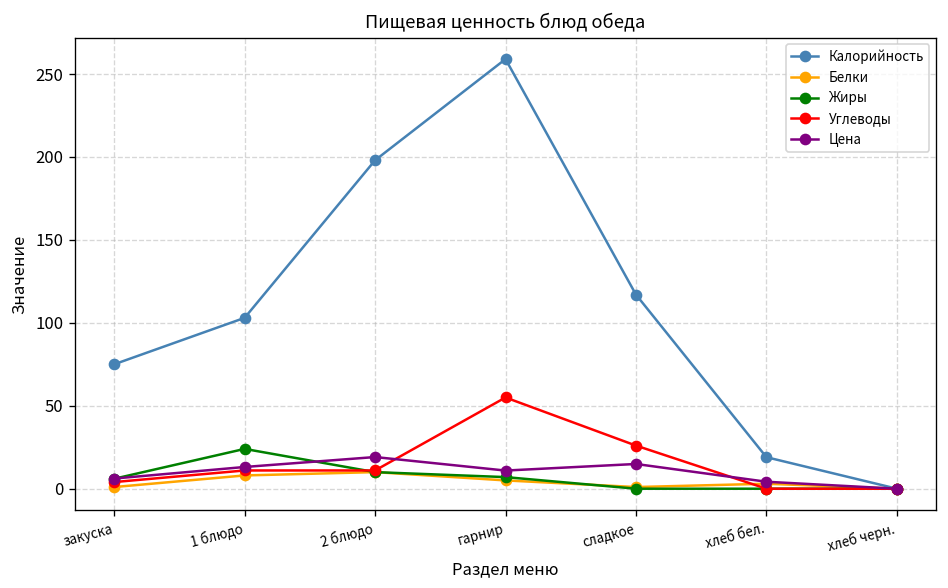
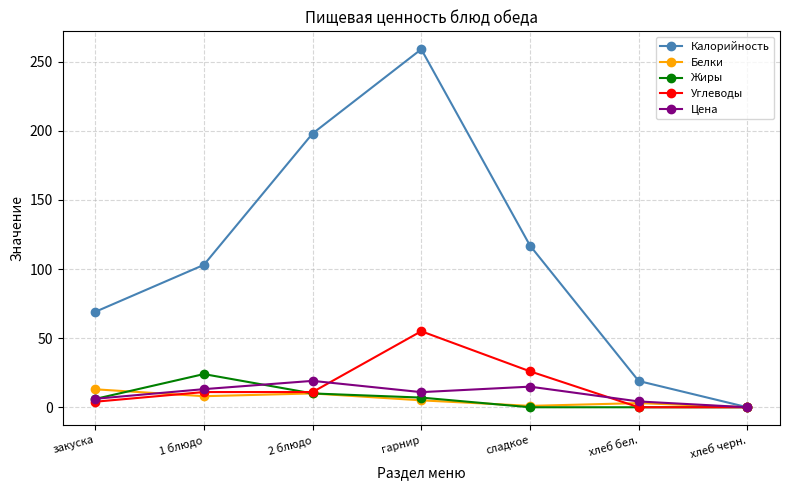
Калорийность, закуска: 75 -> 69
Белки, закуска: 1 -> 13
